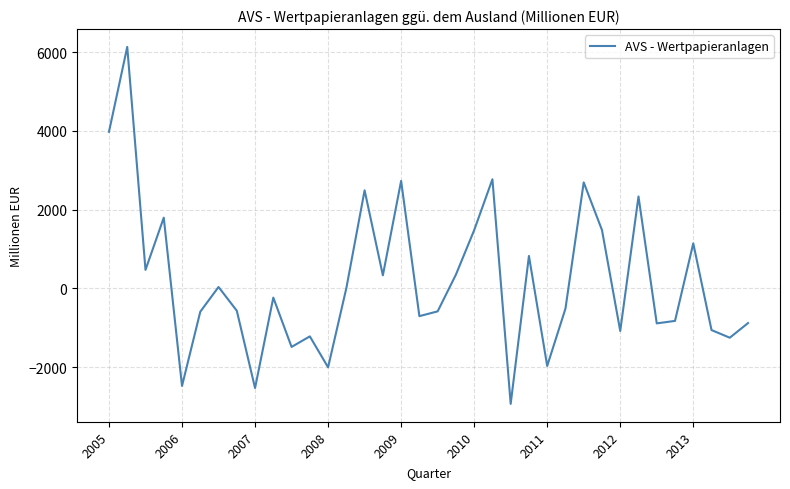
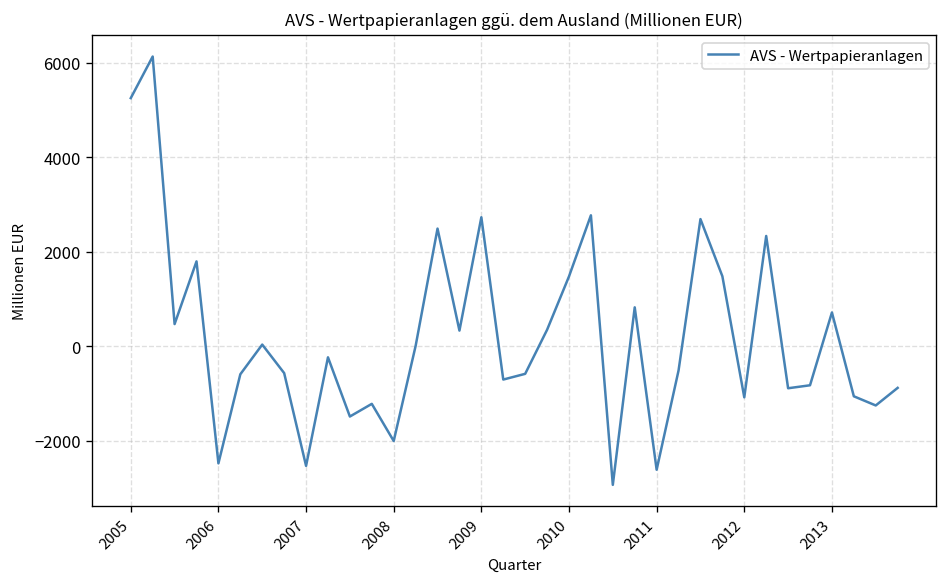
2005: 4000 -> 5300
2011: -2000 -> -2600
2013: 1100 -> 700
